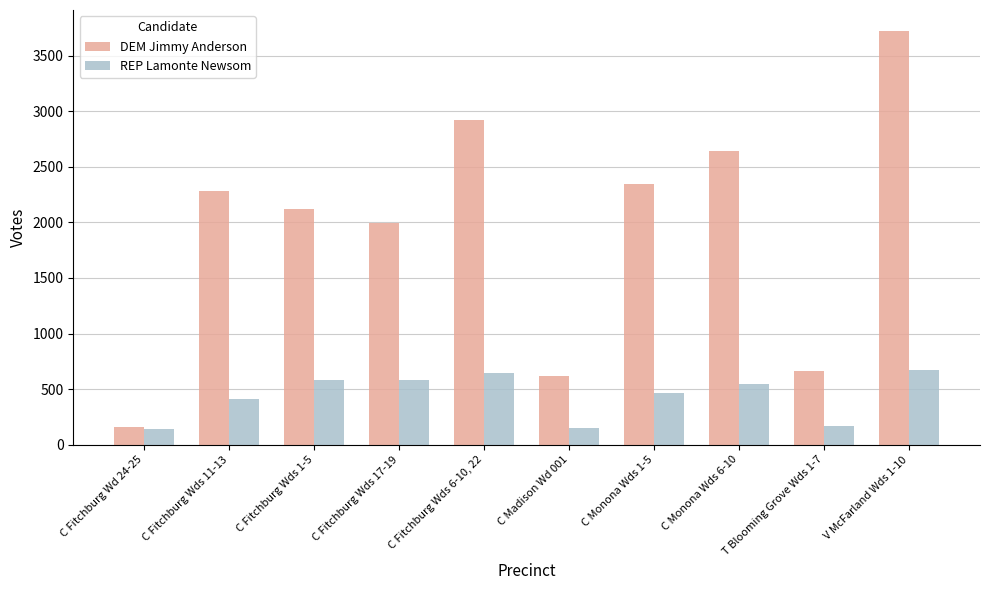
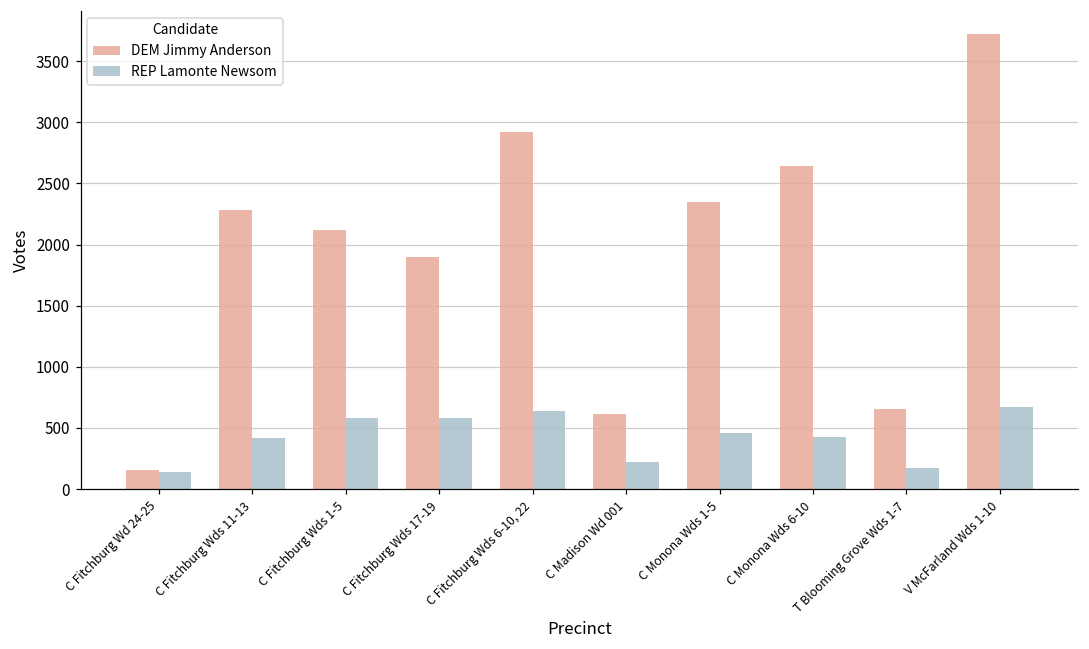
DEM Jimmy Anderson, C Fitchburg Wds 17-19: 2000 -> 1900
REP Lamonte Newsom, C Madison Wd 001: 150 -> 220
REP Lamonte Newsom, C Monona Wds 6-10: 550 -> 430
